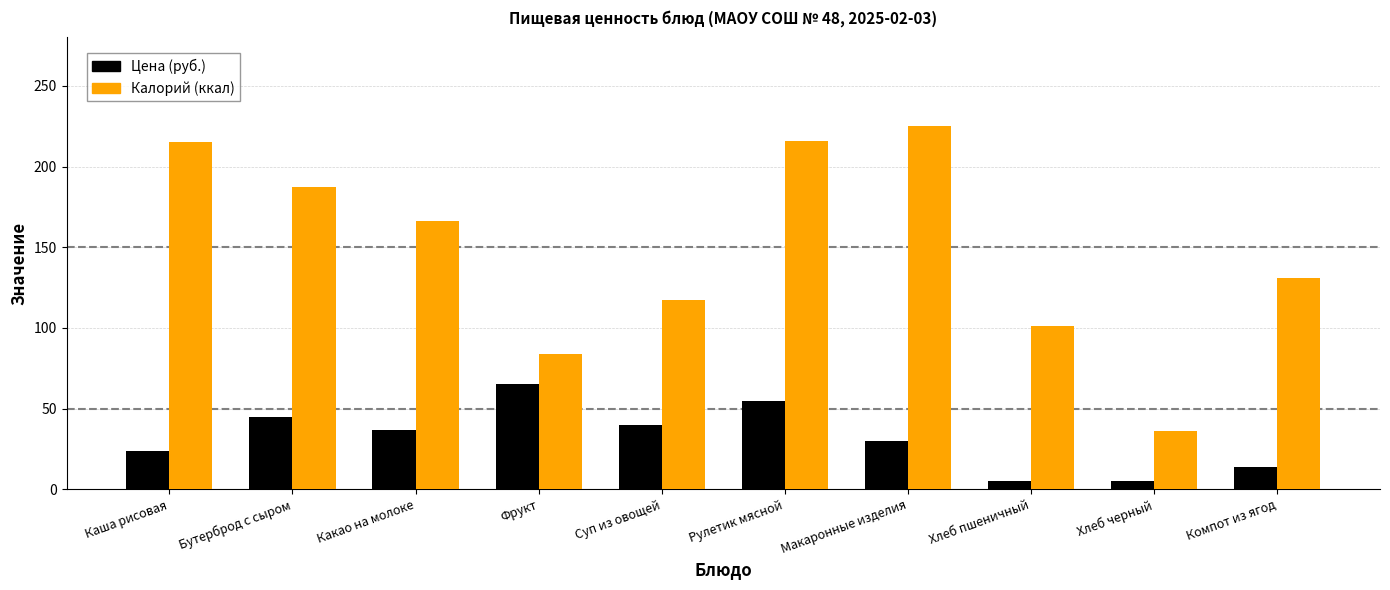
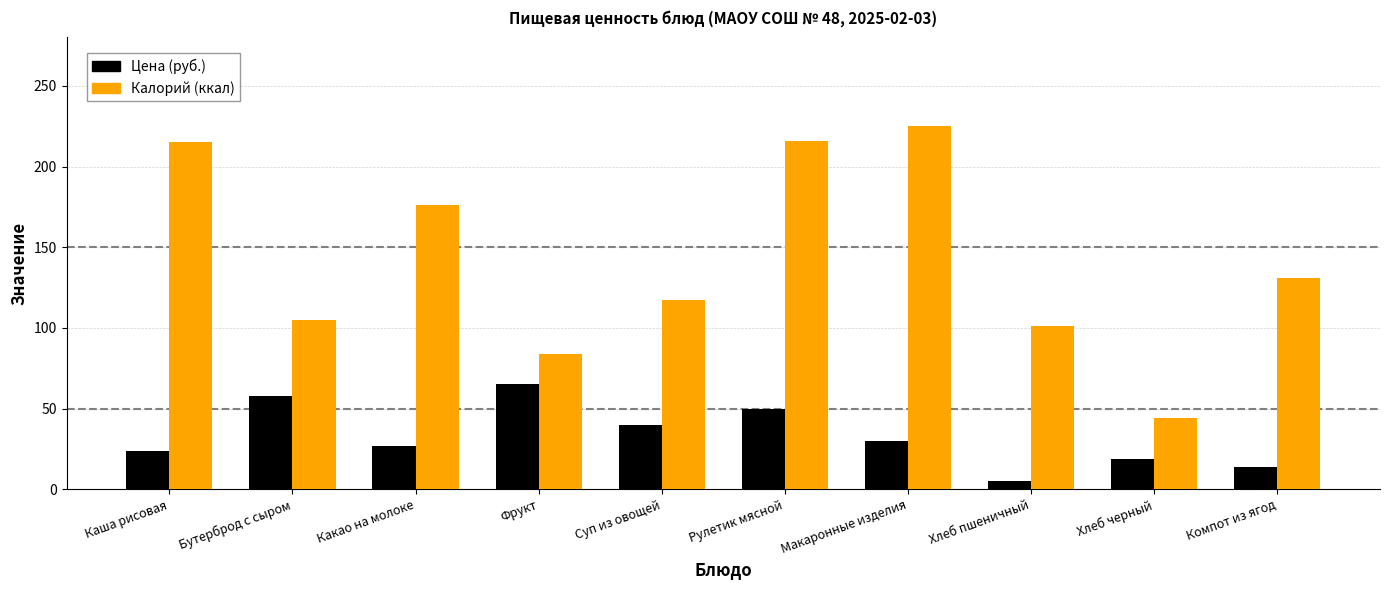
Цена (руб.), Бутерброд с сыром: 45 -> 58
Калорий (ккал), Бутерброд с сыром: 187 -> 105
Цена (руб.), Какао на молоке: 37 -> 27
Калорий (ккал), Какао на молоке: 166 -> 176
Цена (руб.), Рулетик мясной: 55 -> 50
Цена (руб.), Хлеб черный: 5 -> 19
Калорий (ккал), Хлеб черный: 36 -> 44
